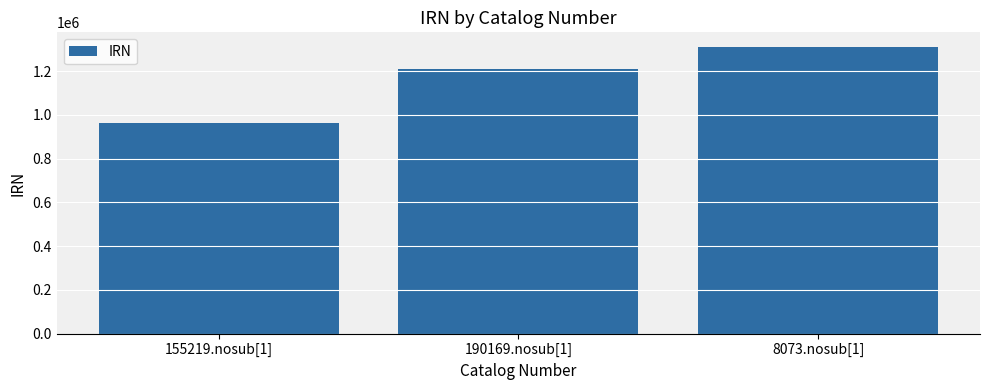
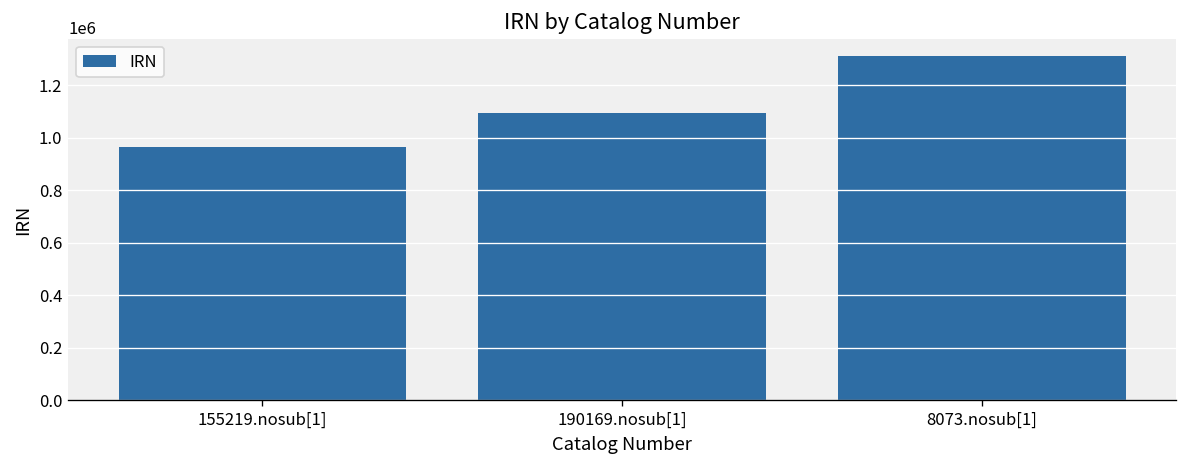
190169.nosub[1]: 1210000 -> 1090000
